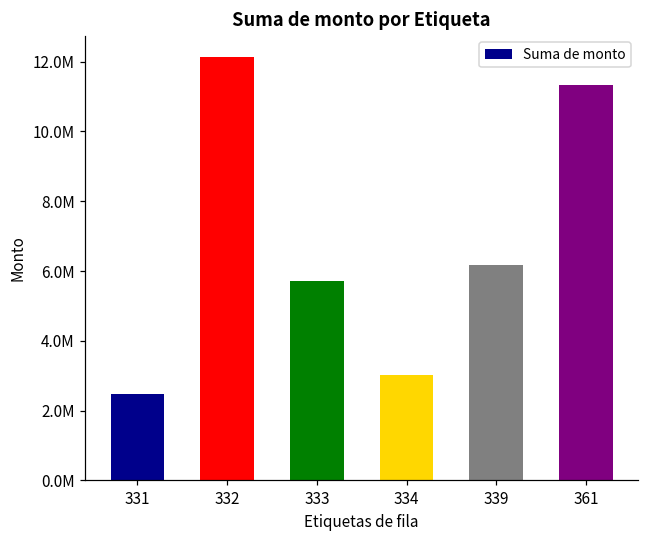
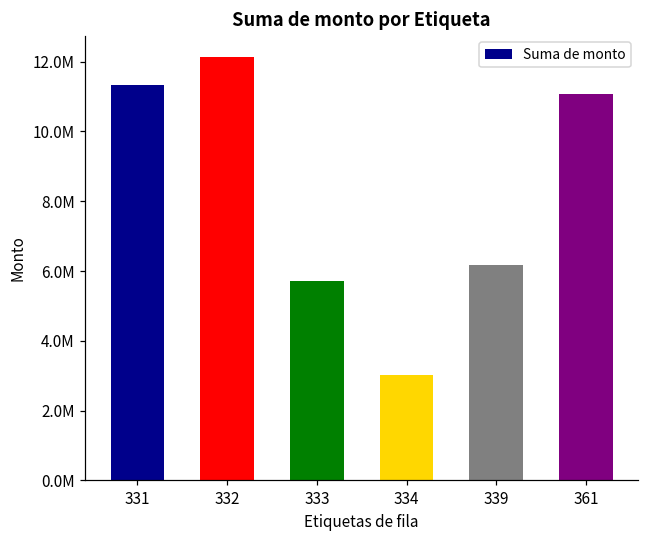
331: 2500000 -> 11300000
361: 11300000 -> 11100000
